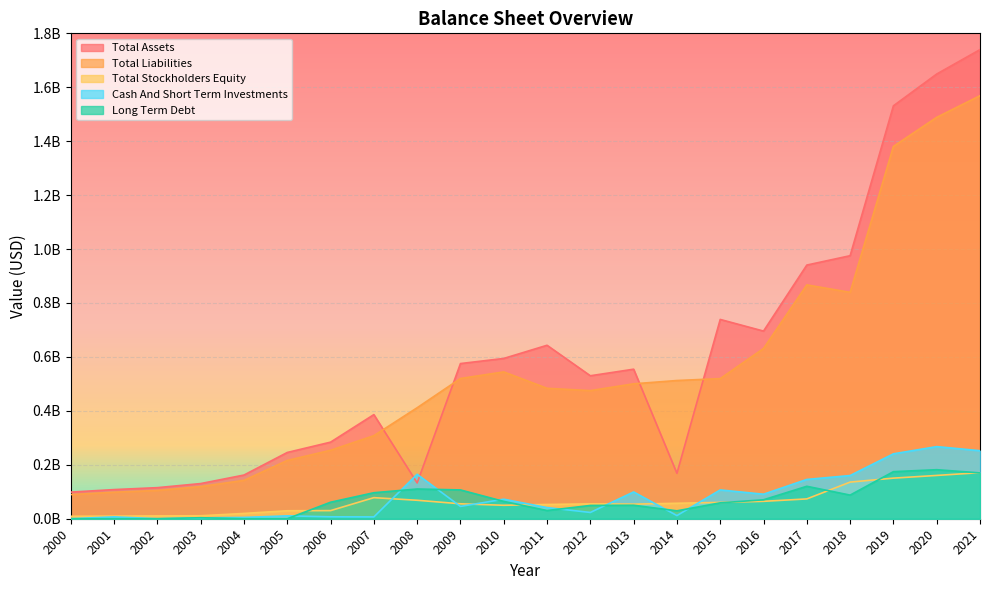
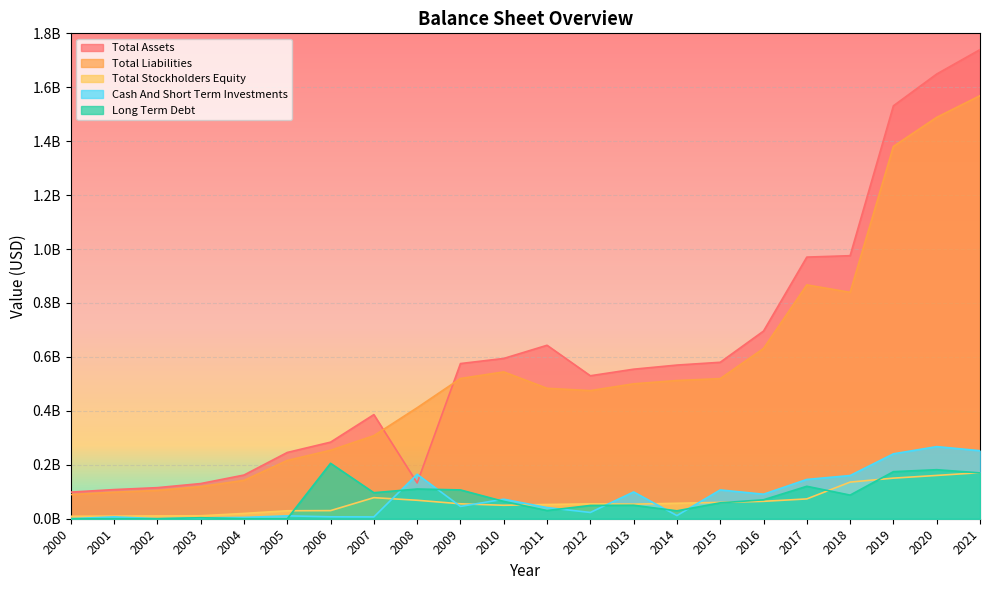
Long Term Debt, 2006: 60000000 -> 210000000
Total Assets, 2014: 170000000 -> 570000000
Total Assets, 2015: 740000000 -> 580000000
Total Assets, 2017: 940000000 -> 970000000
